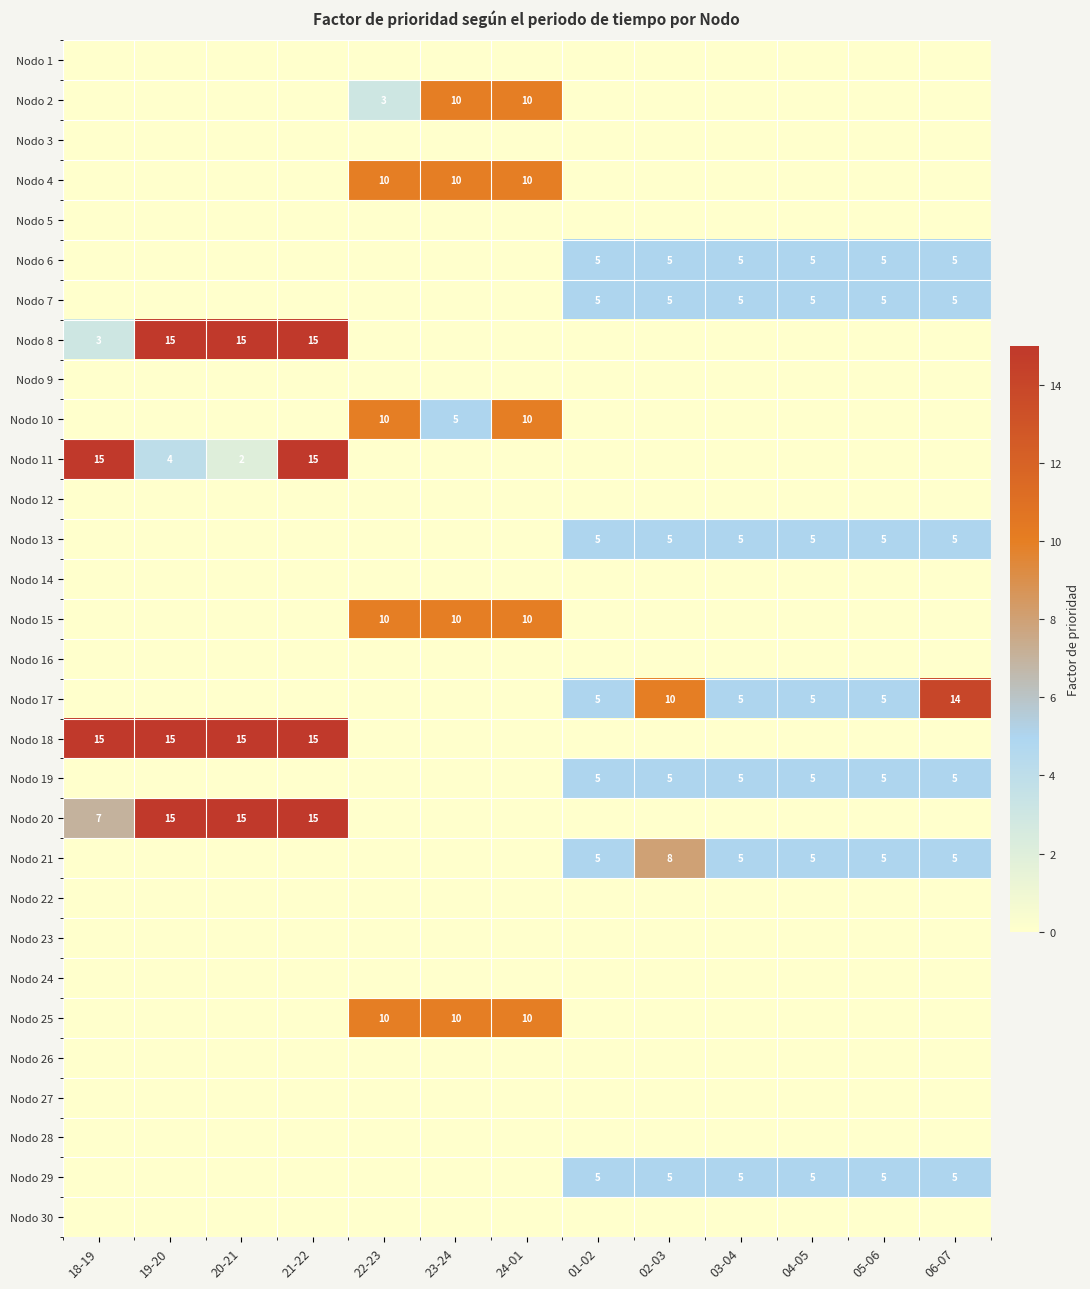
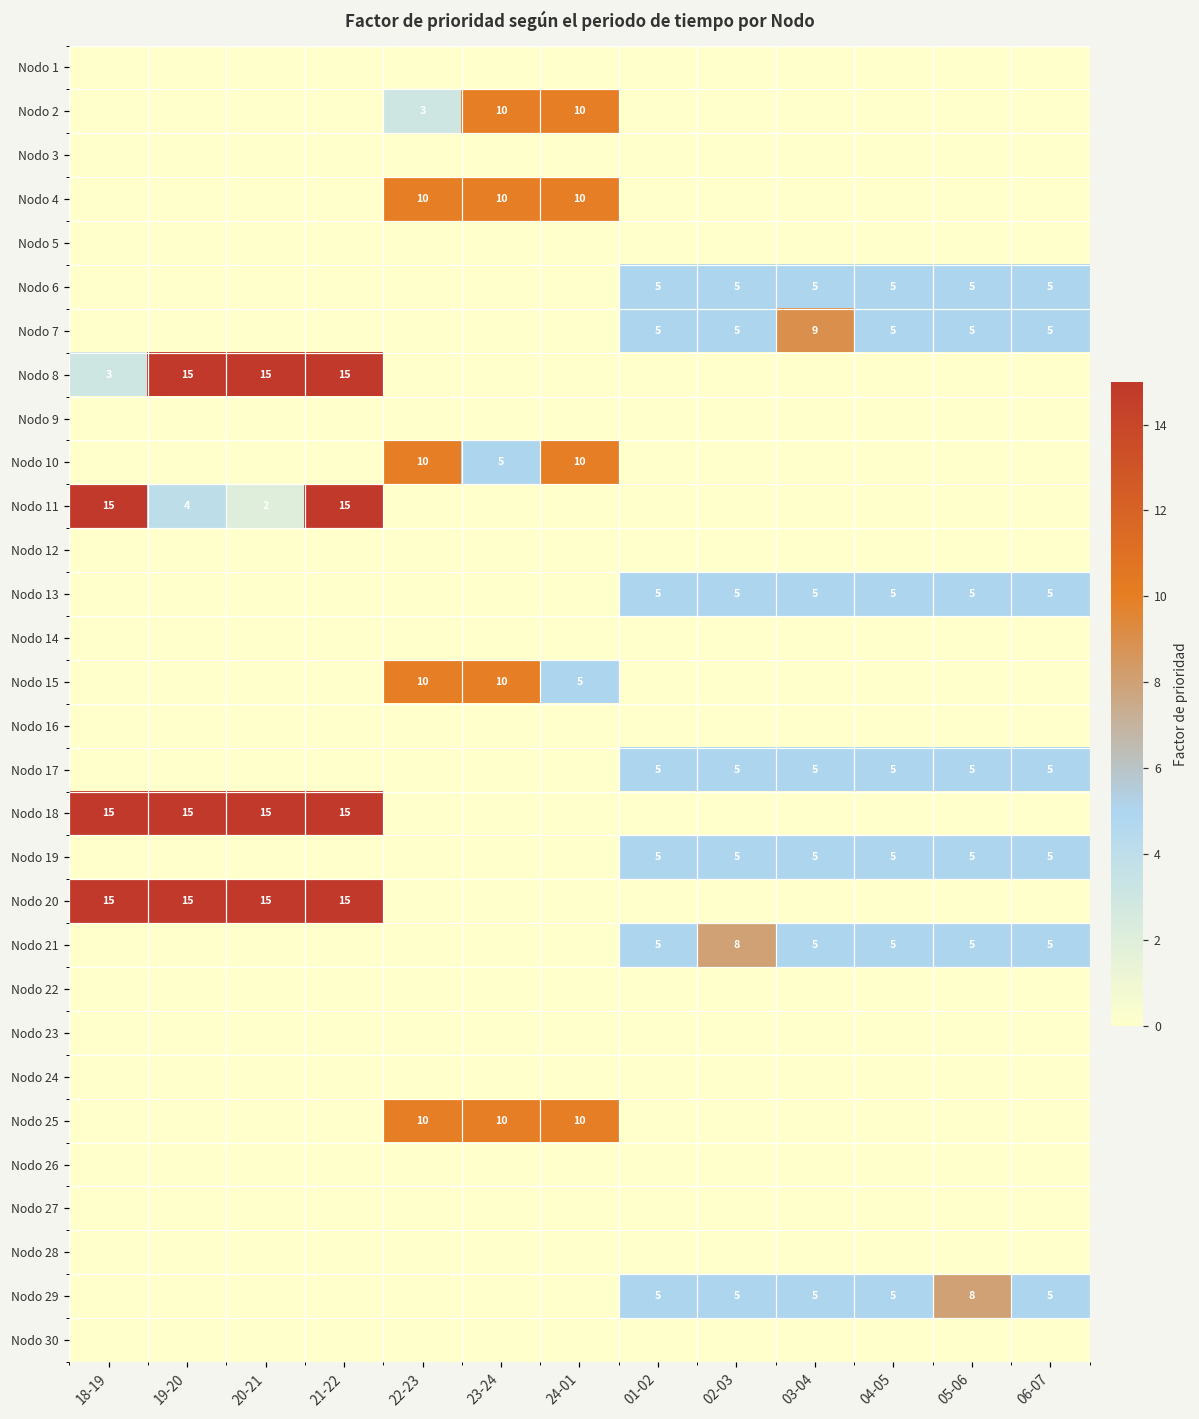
Nodo 7, 03-04: 5 -> 9
Nodo 15, 24-01: 10 -> 5
Nodo 17, 02-03: 10 -> 5
Nodo 17, 06-07: 14 -> 5
Nodo 20, 18-19: 7 -> 15
Nodo 29, 05-06: 5 -> 8
